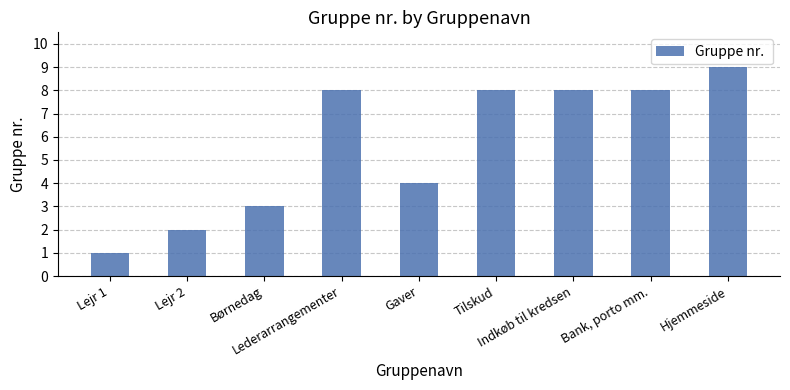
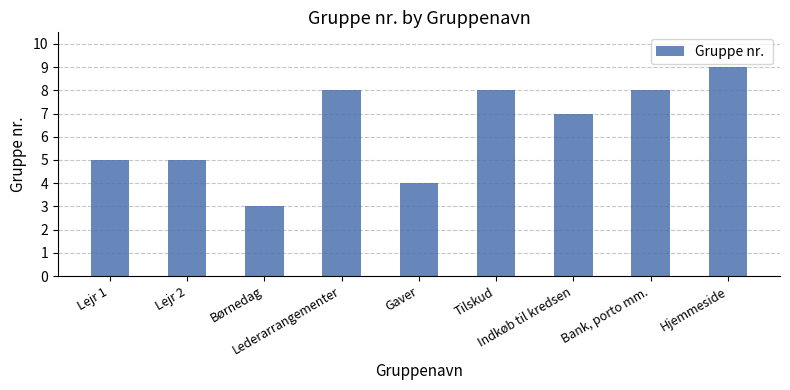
Lejr 1: 1 -> 5
Lejr 2: 2 -> 5
Indkøb til kredsen: 8 -> 7
